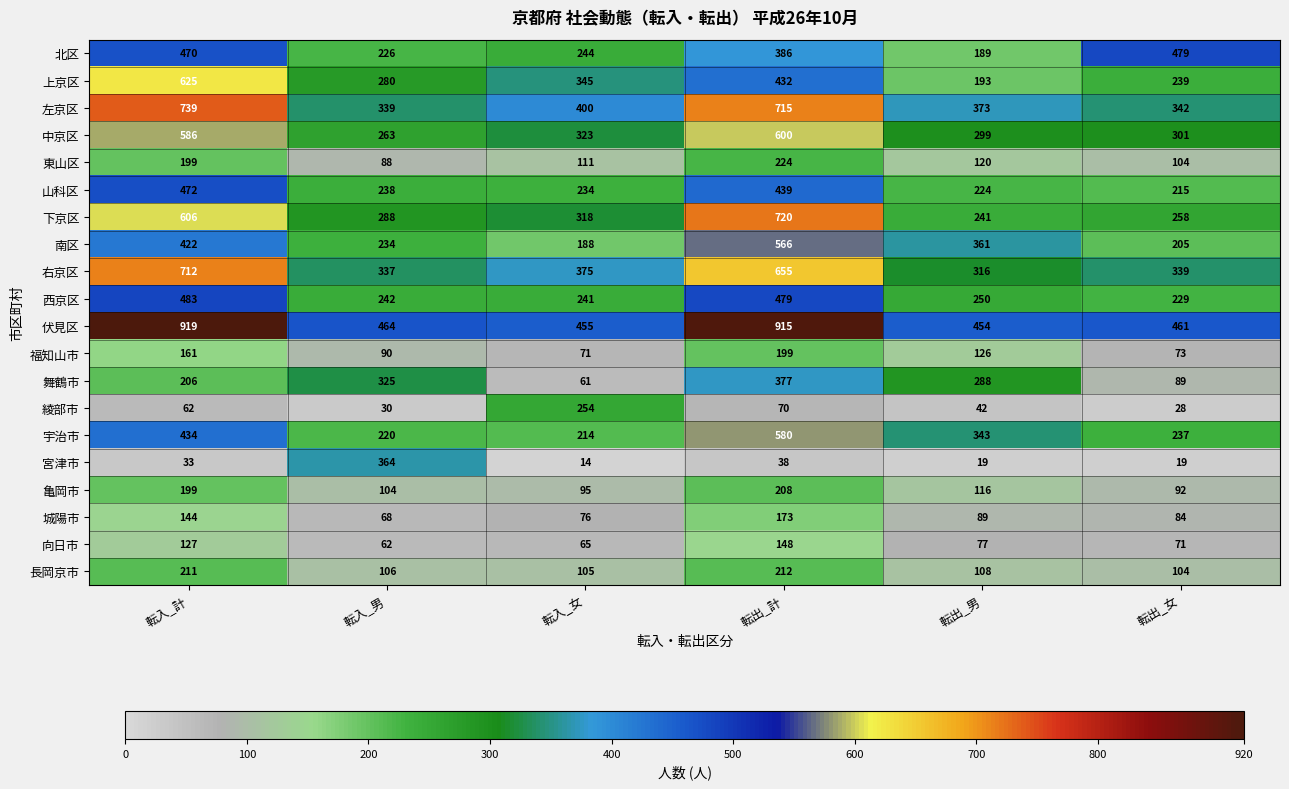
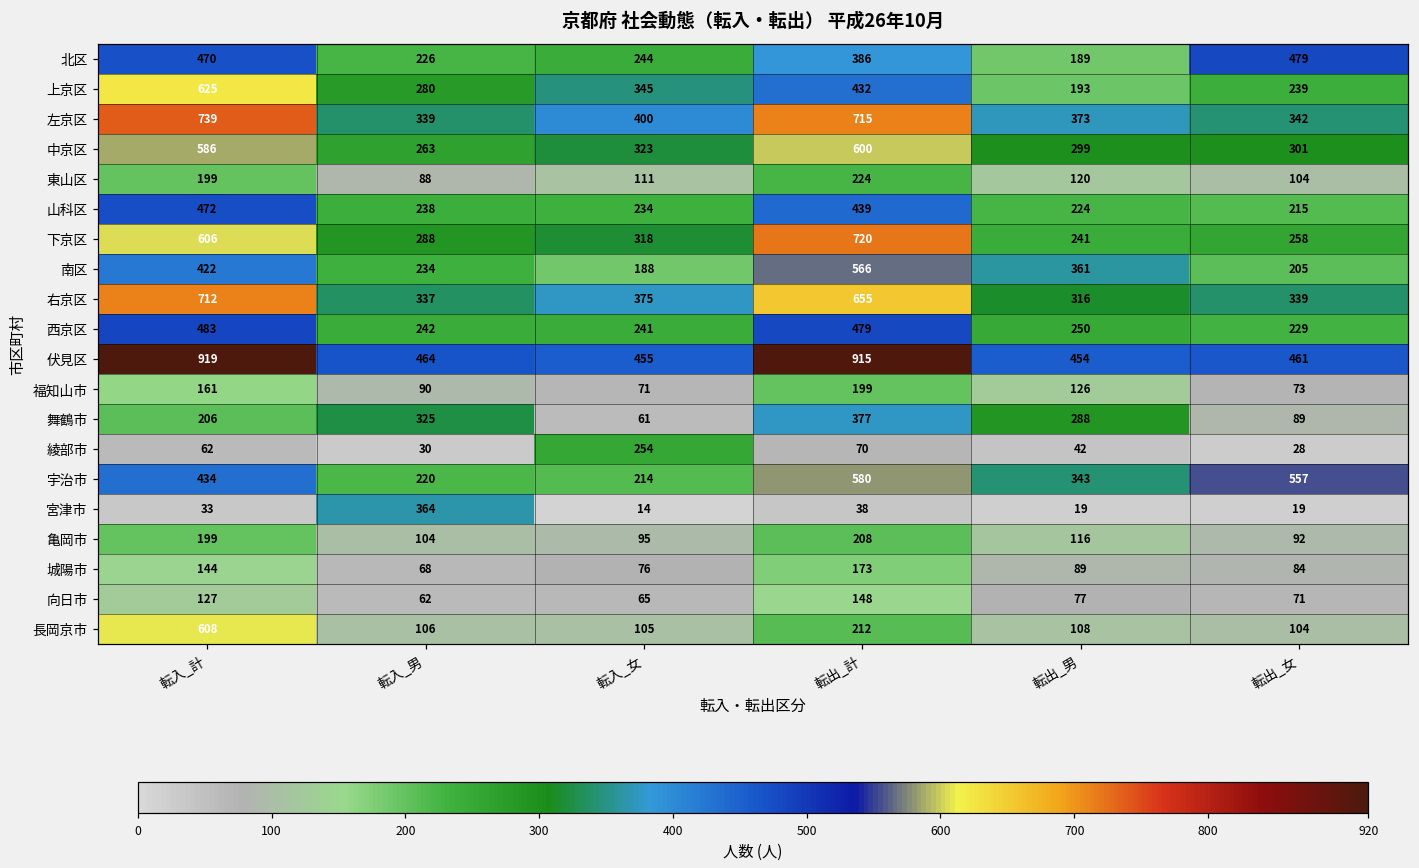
宇治市, 転出_女: 237 -> 557
長岡京市, 転入_計: 211 -> 608
